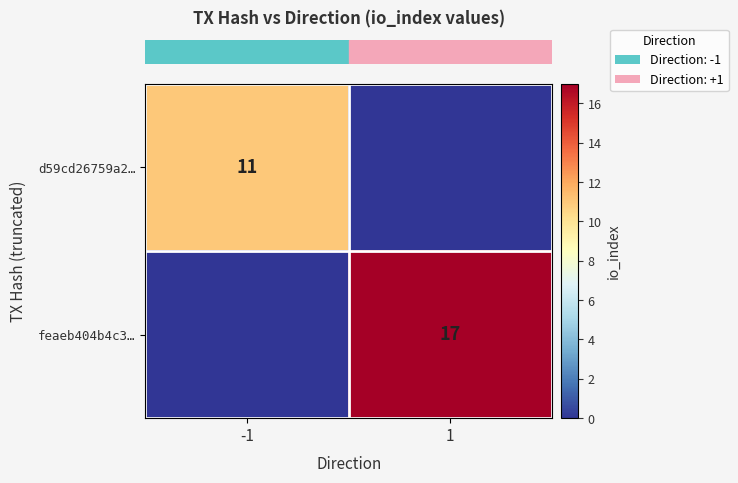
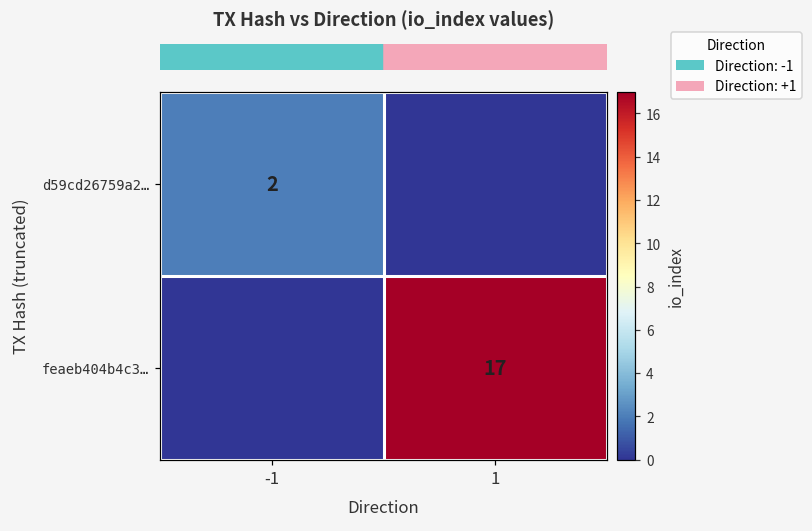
d59cd26759a2…, -1: 11 -> 2
